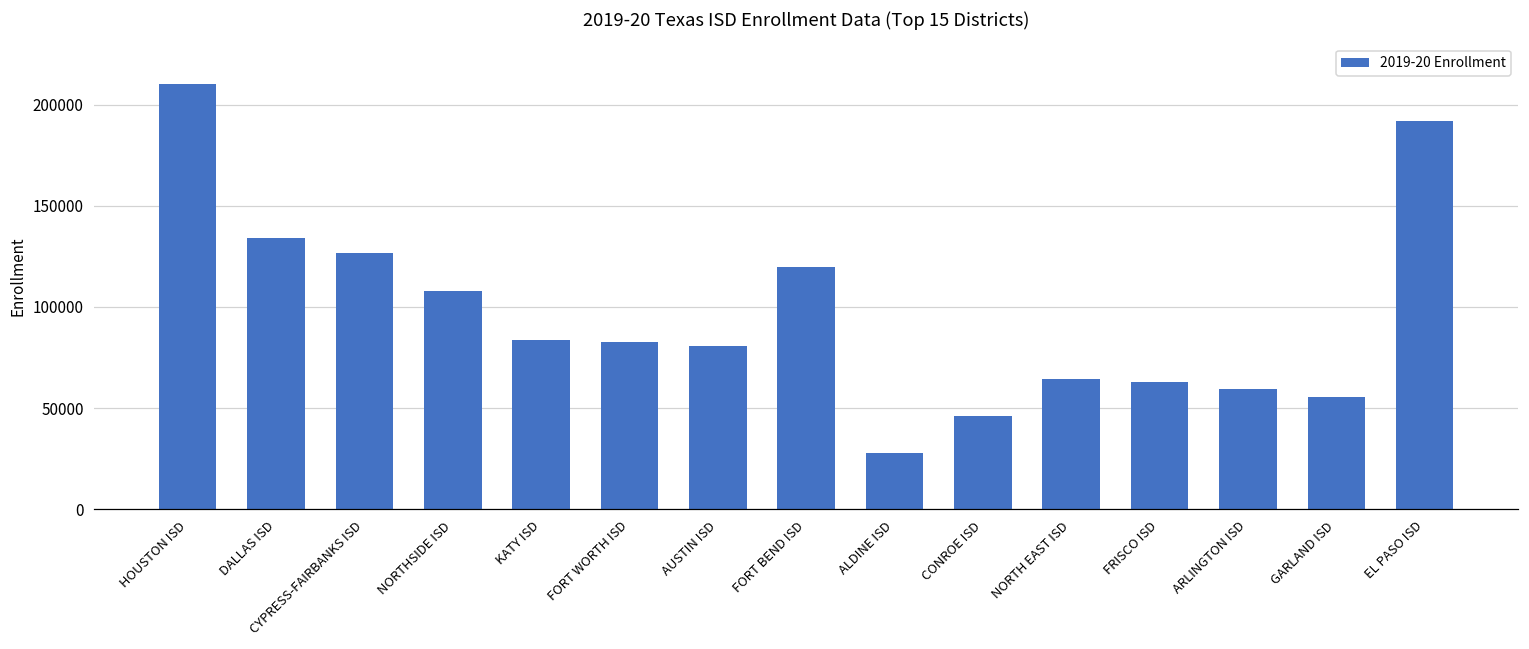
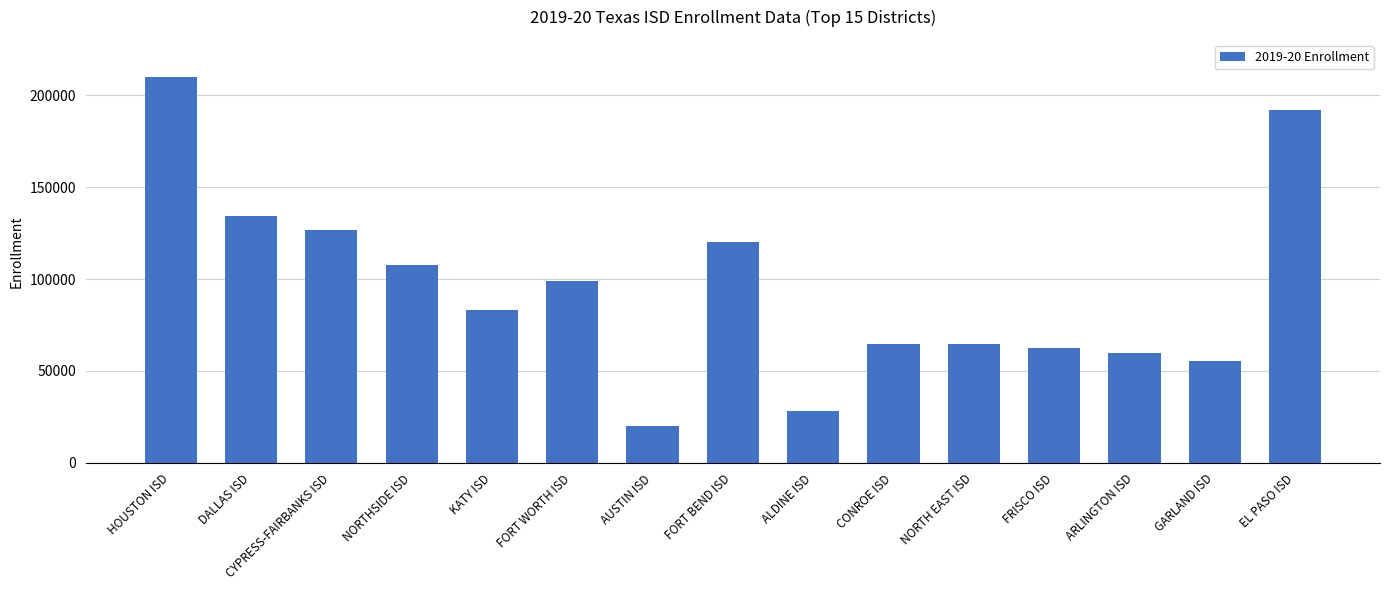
FORT WORTH ISD: 83000 -> 99000
AUSTIN ISD: 81000 -> 20000
CONROE ISD: 46000 -> 65000
